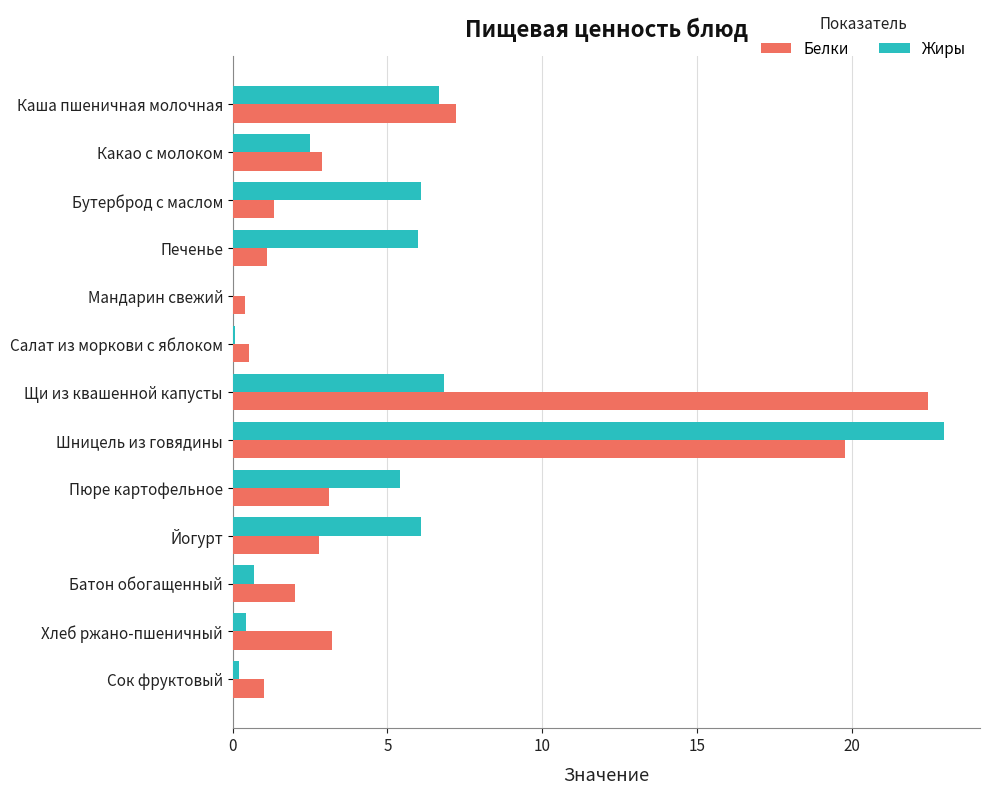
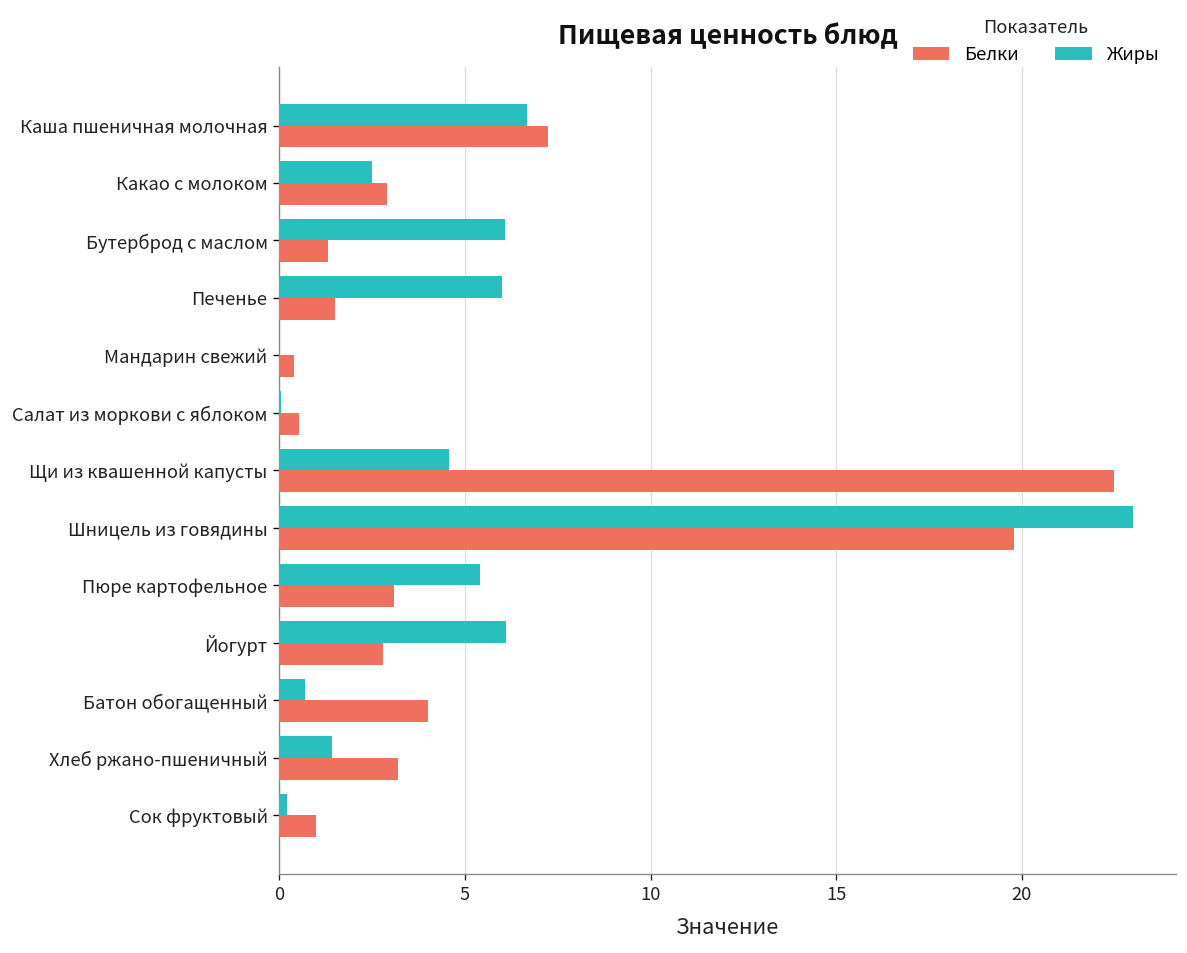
Белки, Печенье: 1.1 -> 1.5
Жиры, Щи из квашенной капусты: 6.8 -> 4.6
Белки, Батон обогащенный: 2 -> 4
Жиры, Хлеб ржано-пшеничный: 0.4 -> 1.4
